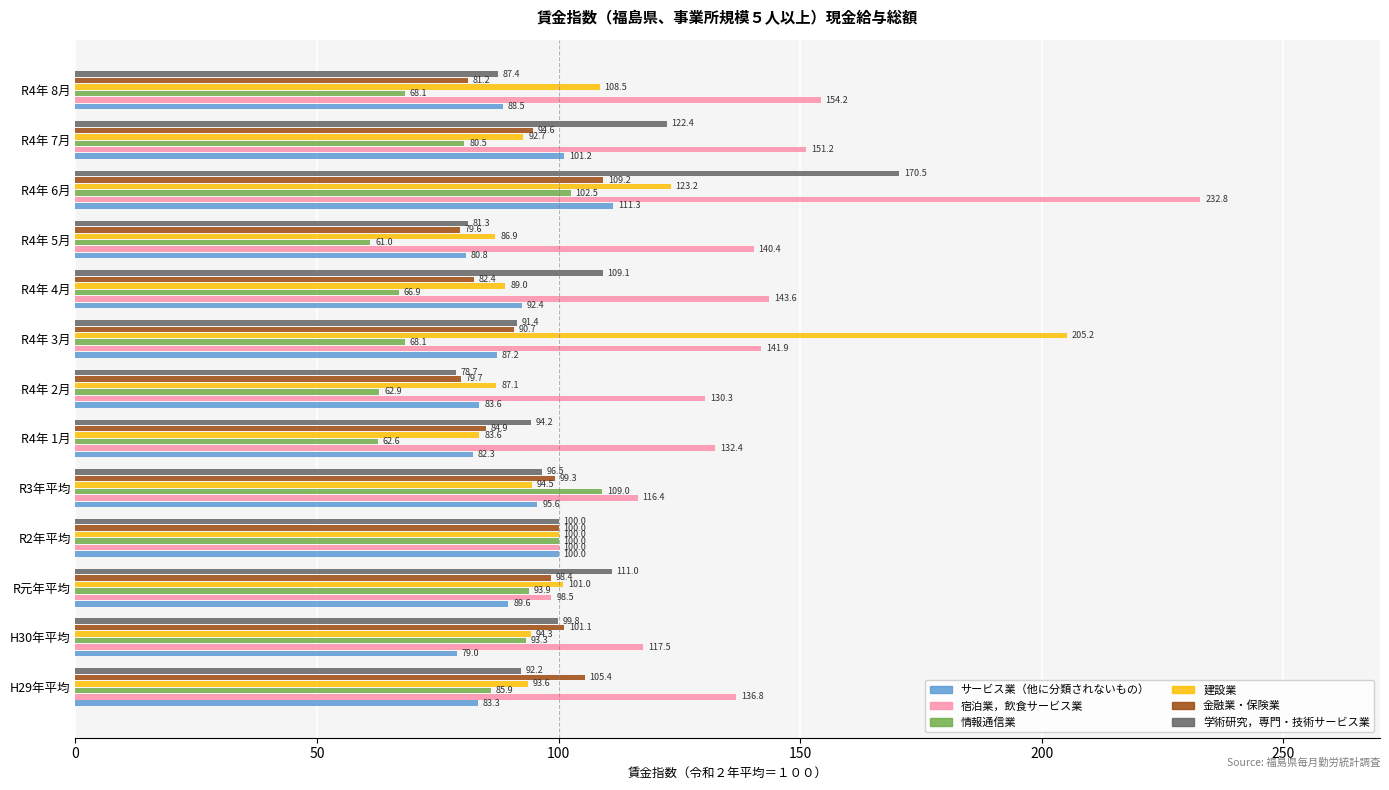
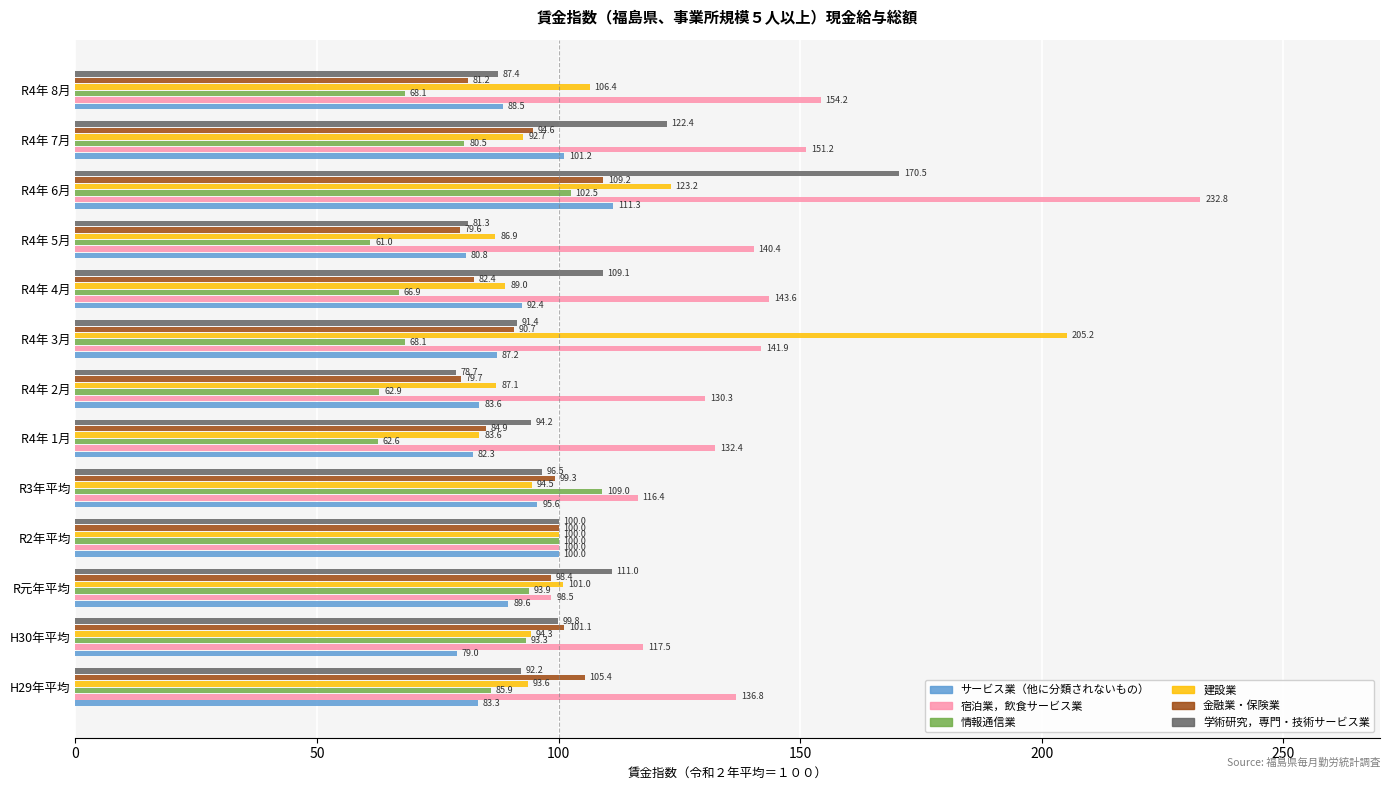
建設業, R4年 8月: 108.5 -> 106.4
